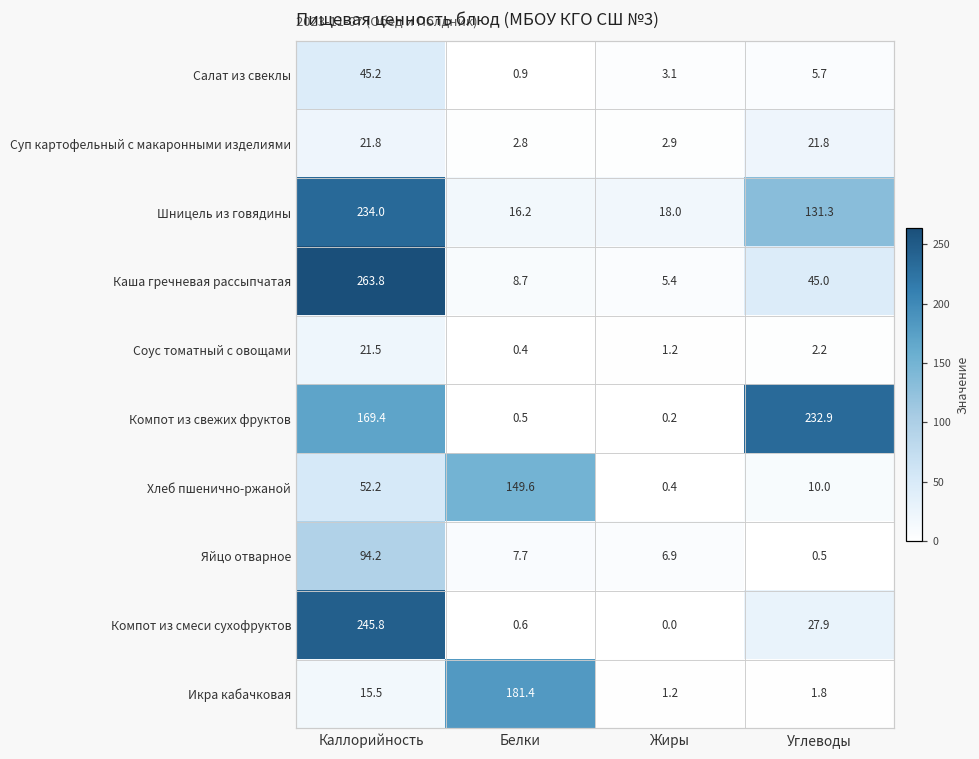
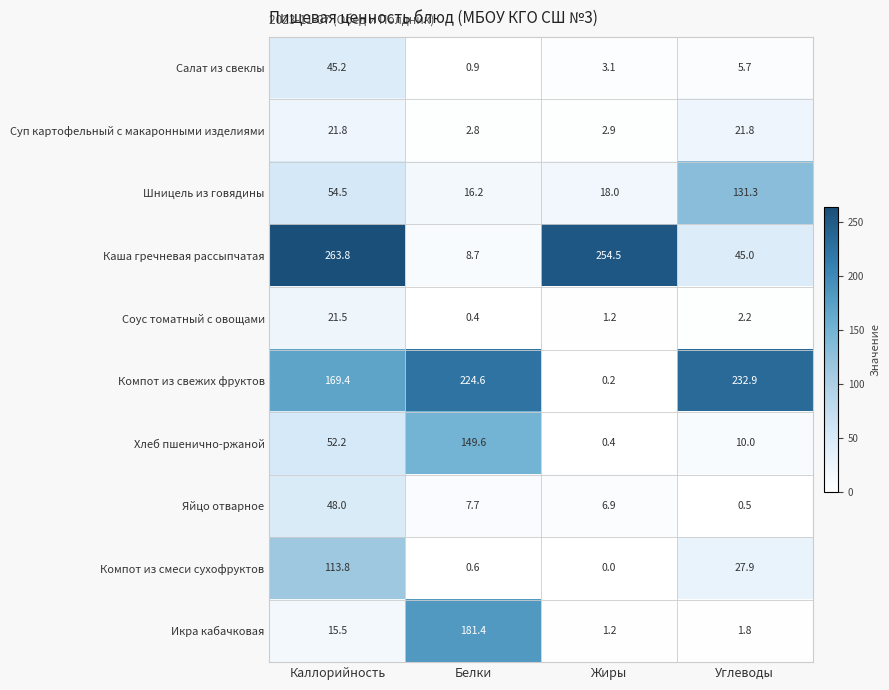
Шницель из говядины, Каллорийность: 234.0 -> 54.5
Каша гречневая рассыпчатая, Жиры: 5.4 -> 254.5
Компот из свежих фруктов, Белки: 0.5 -> 224.6
Яйцо отварное, Каллорийность: 94.2 -> 48.0
Компот из смеси сухофруктов, Каллорийность: 245.8 -> 113.8
